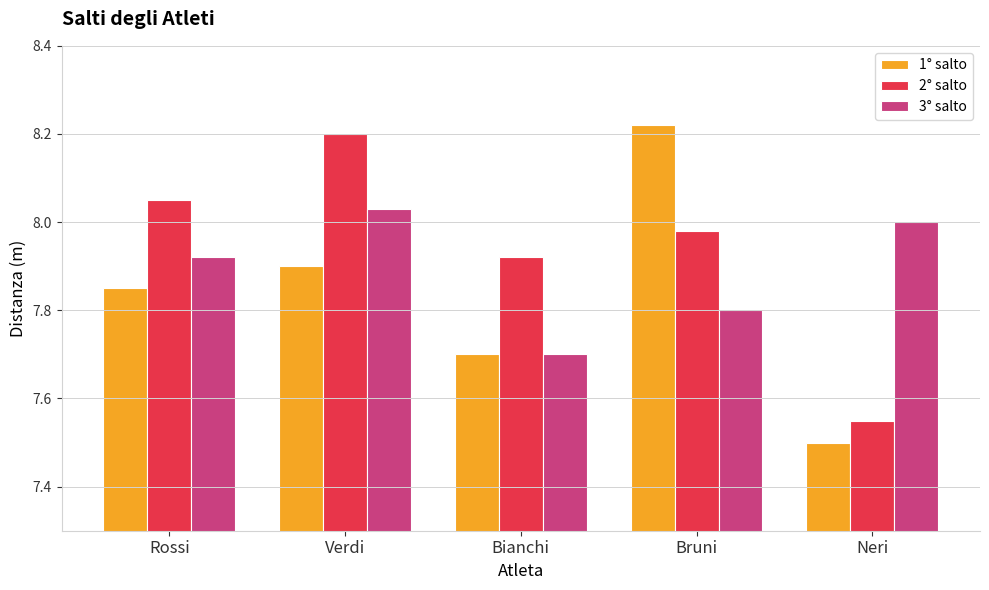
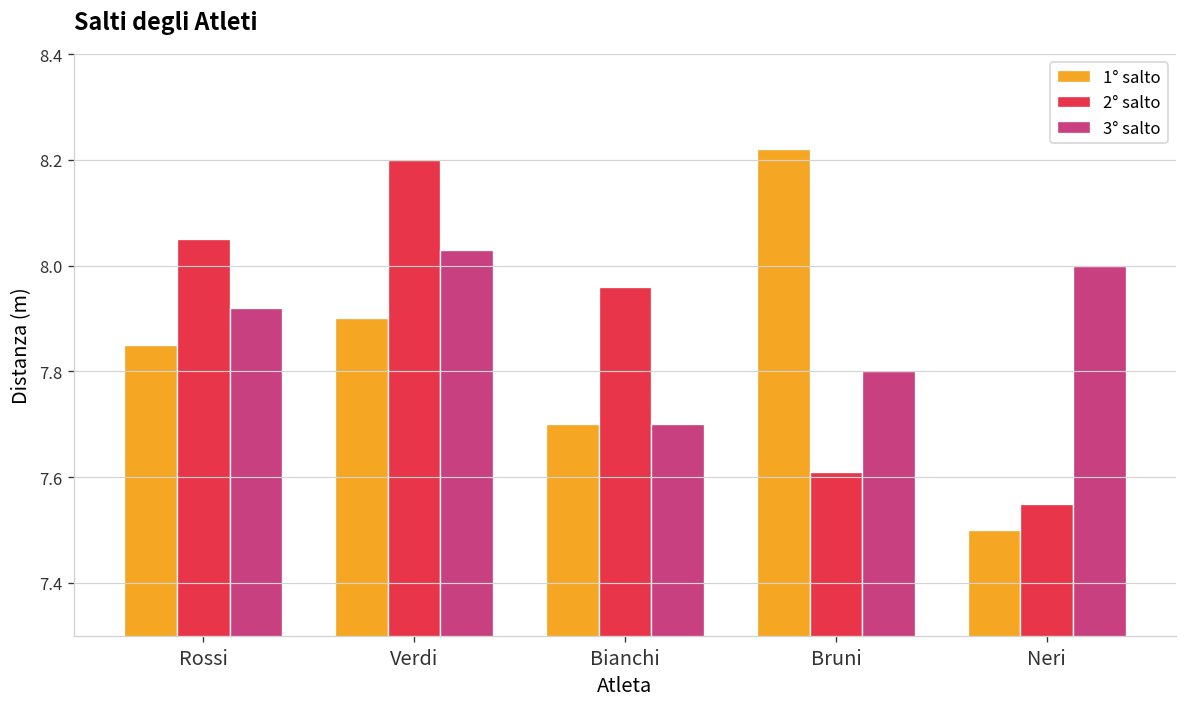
2° salto, Bianchi: 7.92 -> 7.96
2° salto, Bruni: 7.98 -> 7.61
